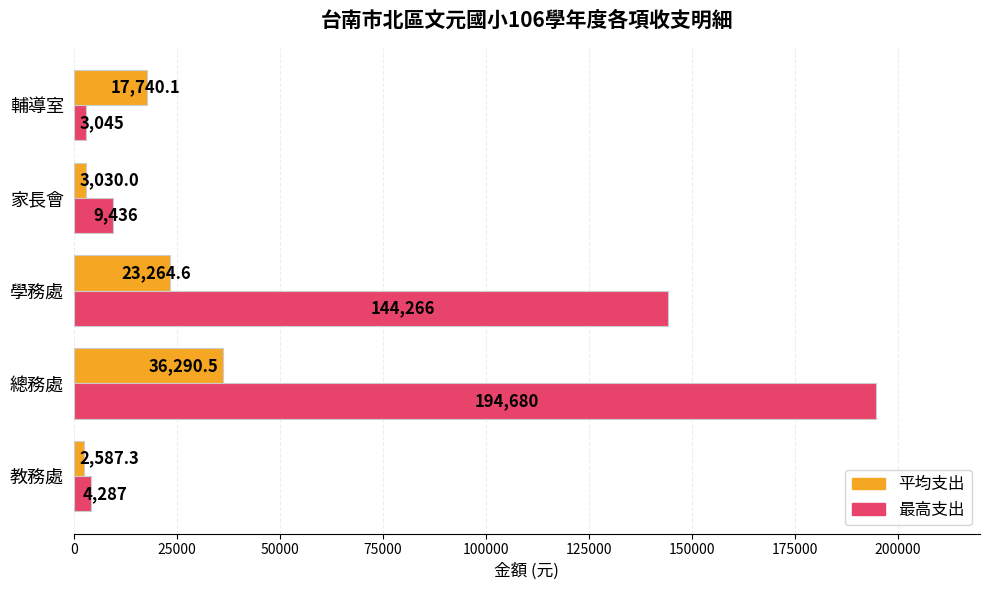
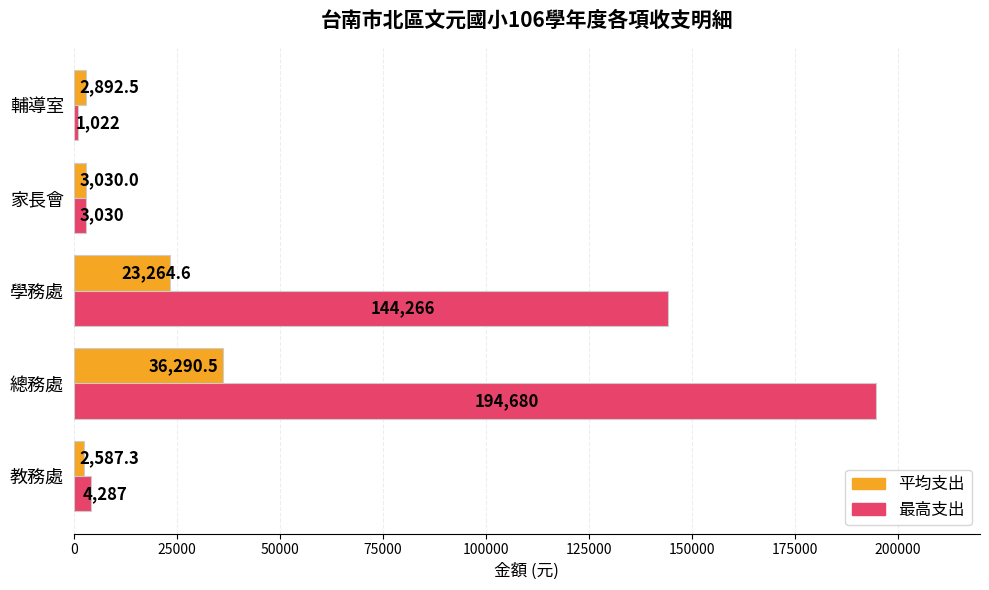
平均支出, 輔導室: 17,740.1 -> 2,892.5
最高支出, 輔導室: 3,045 -> 1,022
最高支出, 家長會: 9,436 -> 3,030
